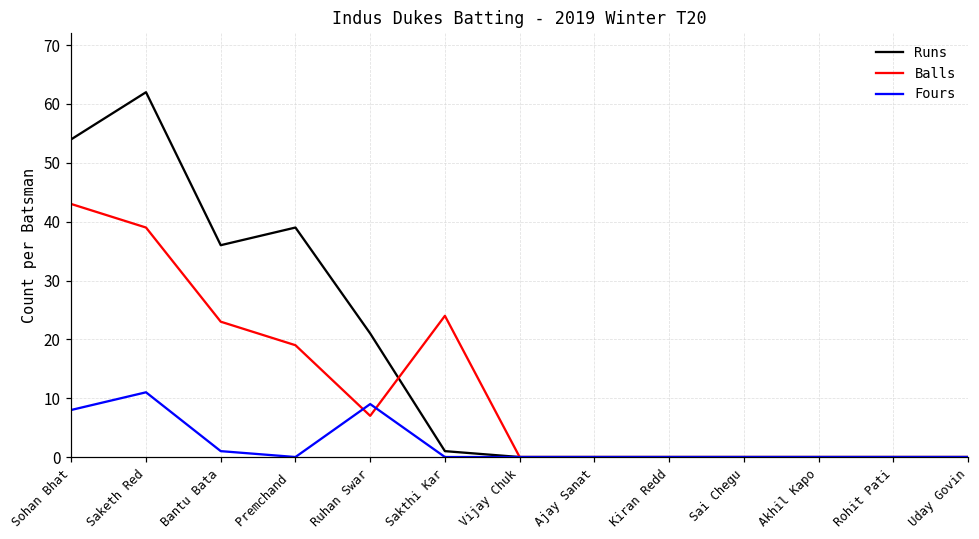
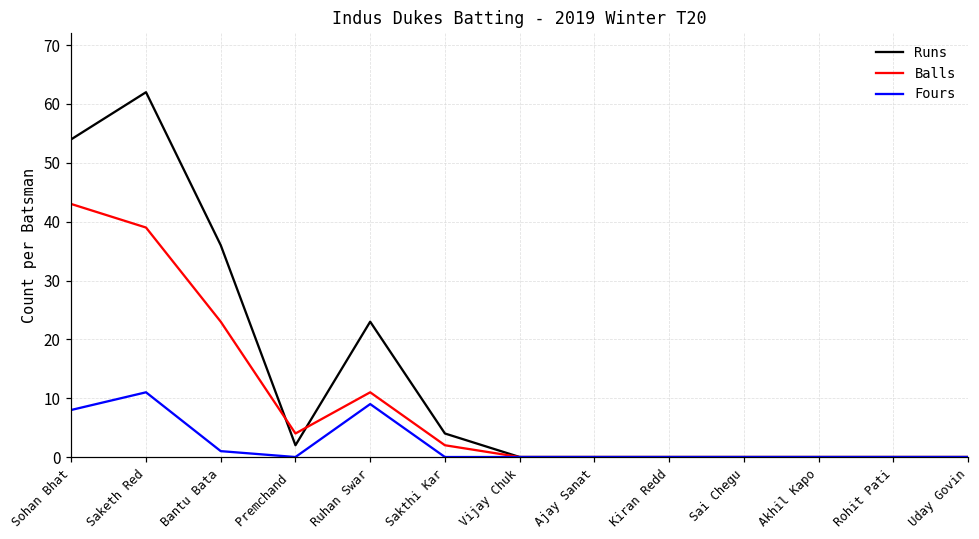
Runs, Premchand: 39 -> 2
Balls, Premchand: 19 -> 4
Runs, Ruhan Swar: 21 -> 23
Balls, Ruhan Swar: 7 -> 11
Runs, Sakthi Kar: 1 -> 4
Balls, Sakthi Kar: 24 -> 2
